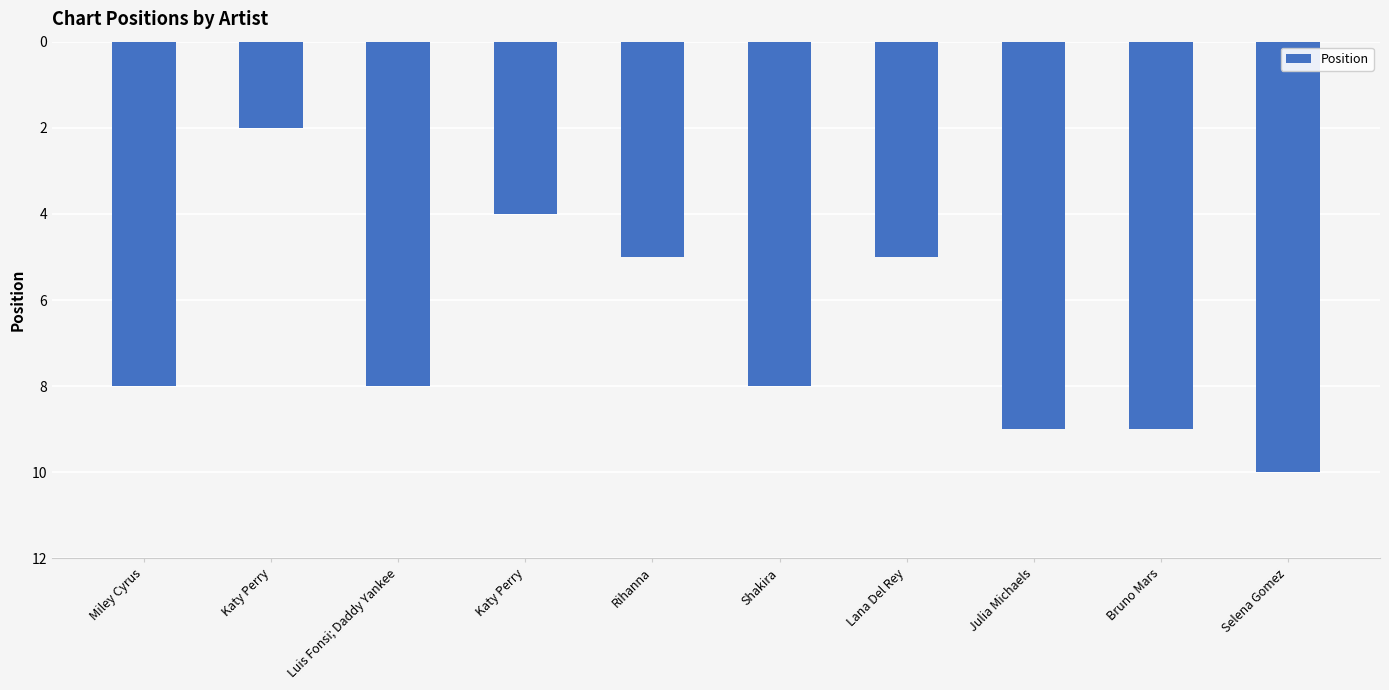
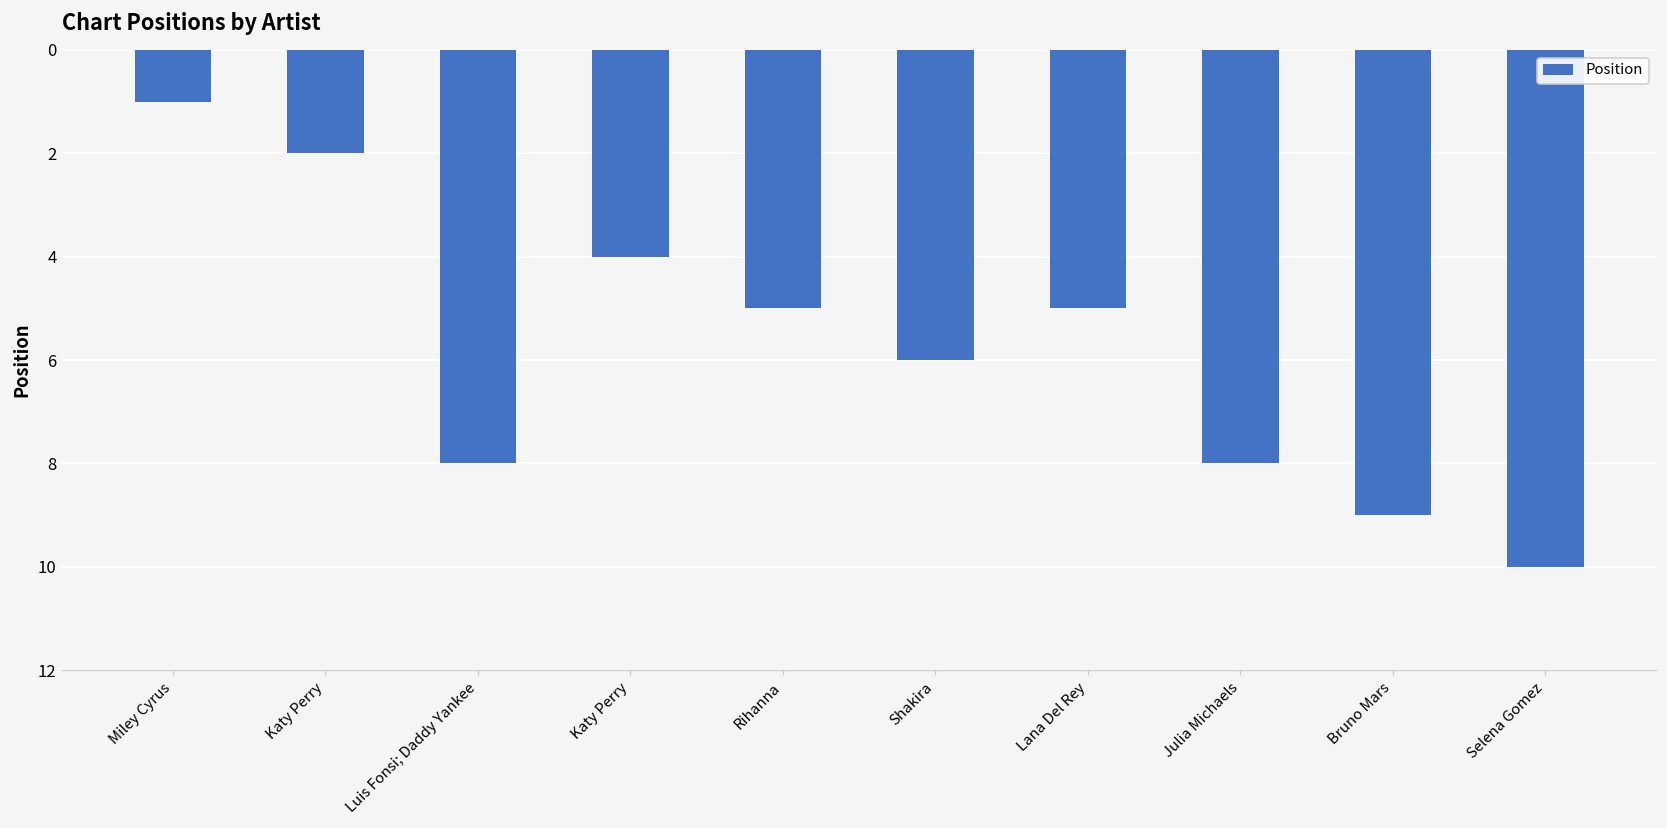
Miley Cyrus: 8 -> 1
Shakira: 8 -> 6
Julia Michaels: 9 -> 8
